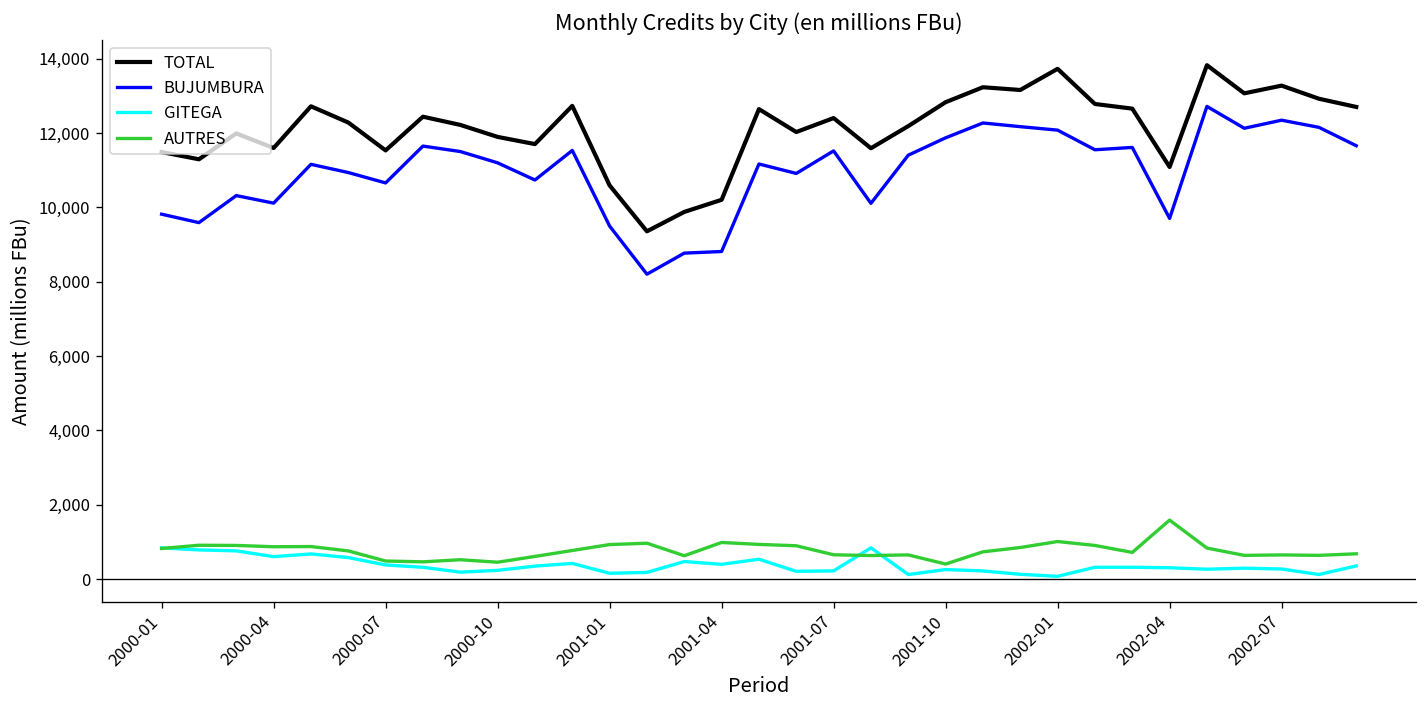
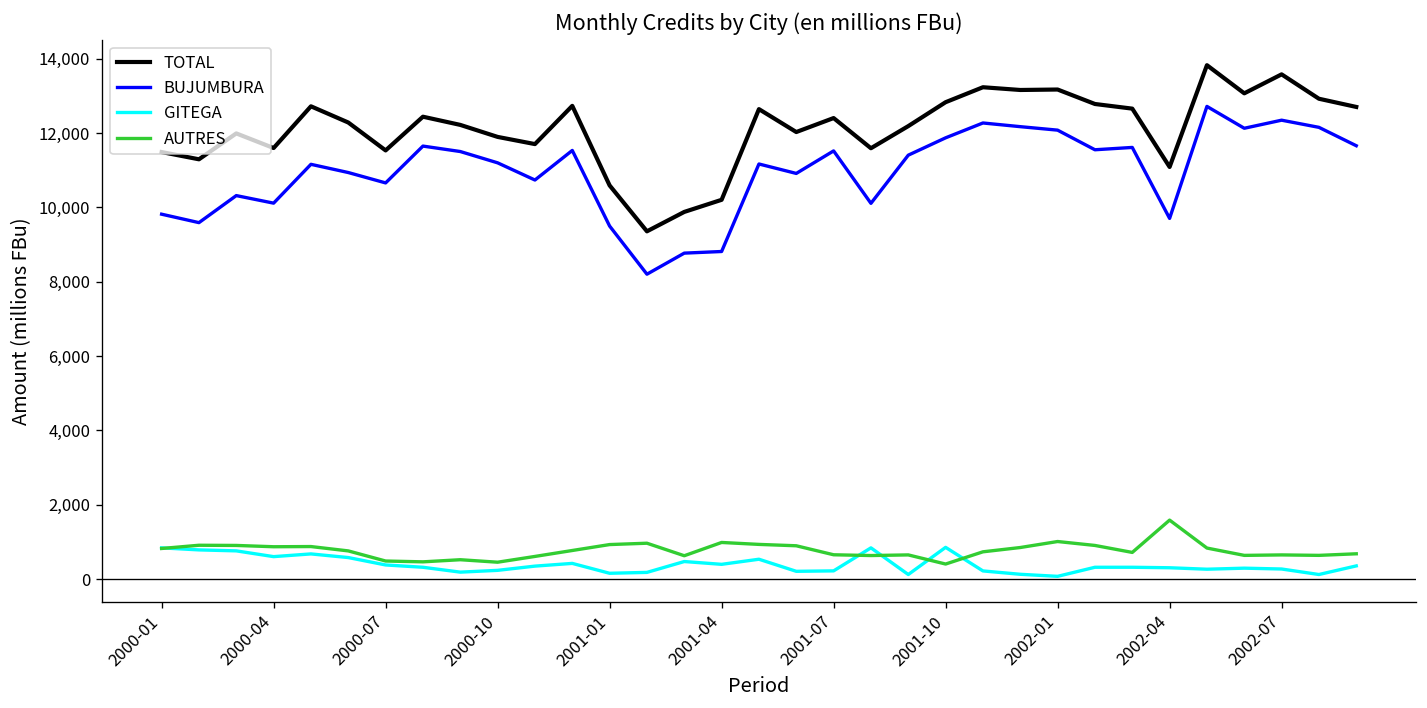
GITEGA, 2001-10: 300 -> 900
TOTAL, 2002-01: 13,700 -> 13,200
TOTAL, 2002-07: 13,300 -> 13,600
